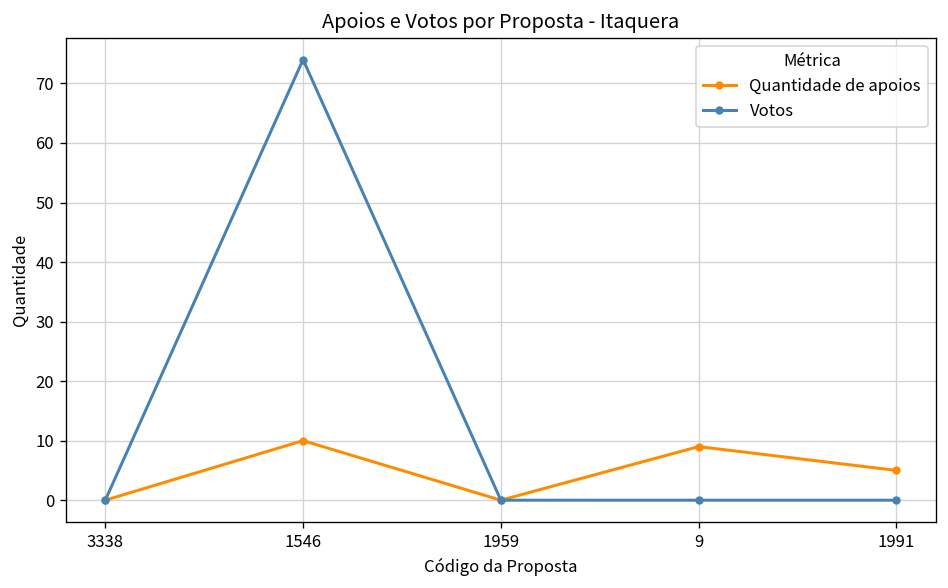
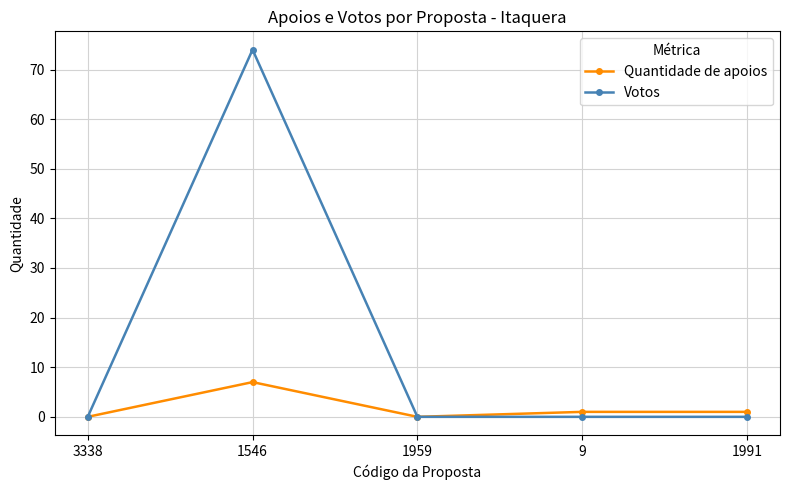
Quantidade de apoios, 1546: 10 -> 7
Quantidade de apoios, 9: 9 -> 1
Quantidade de apoios, 1991: 5 -> 1
